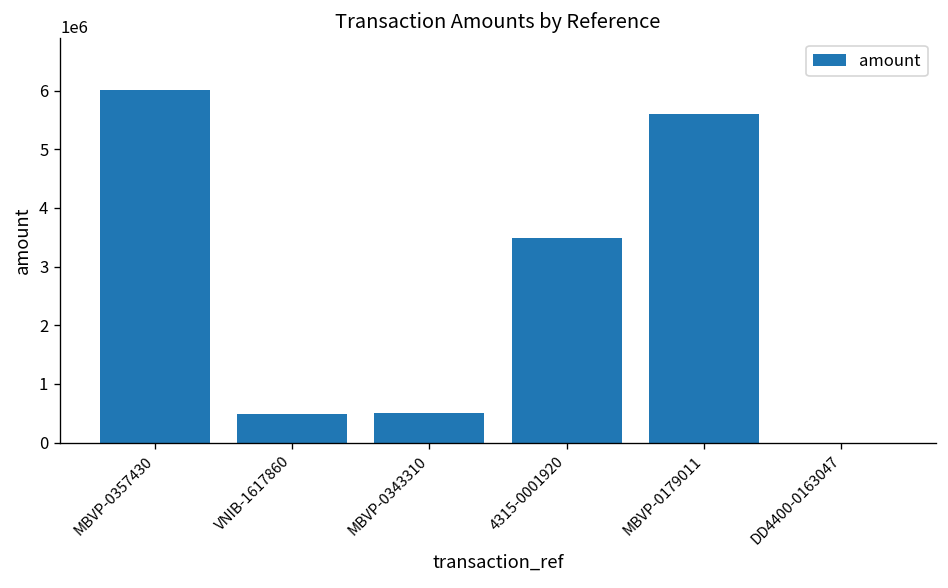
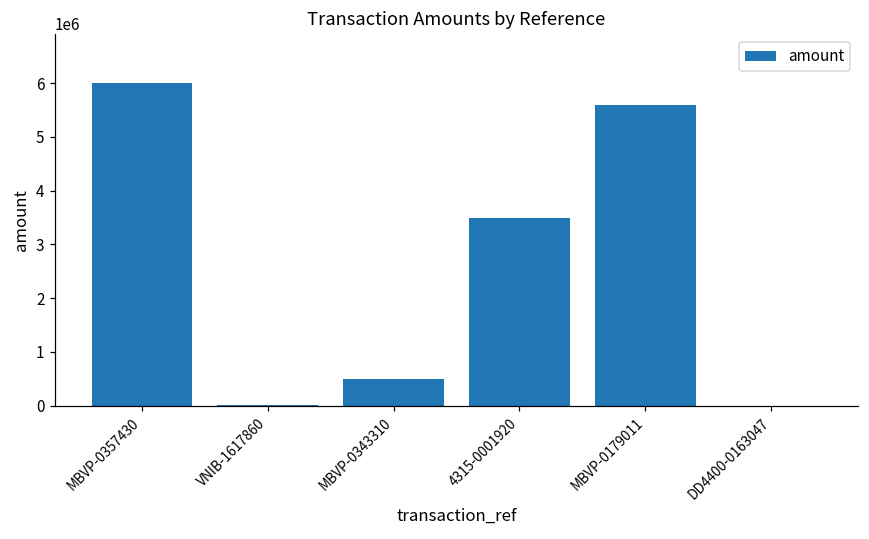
VNIB-1617860: 500000 -> 0
